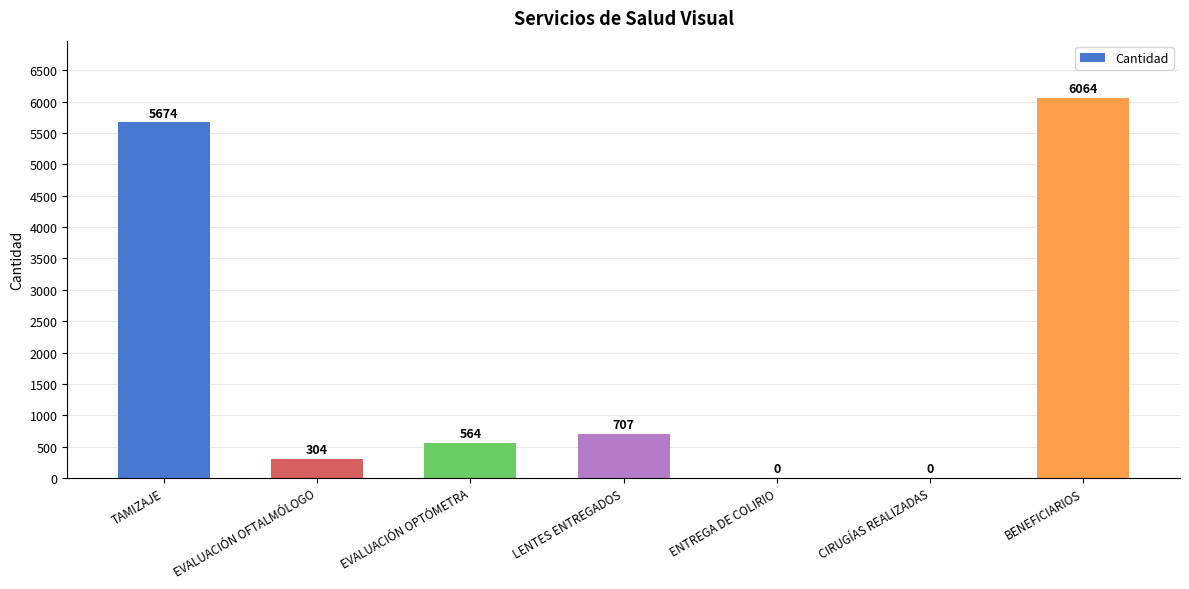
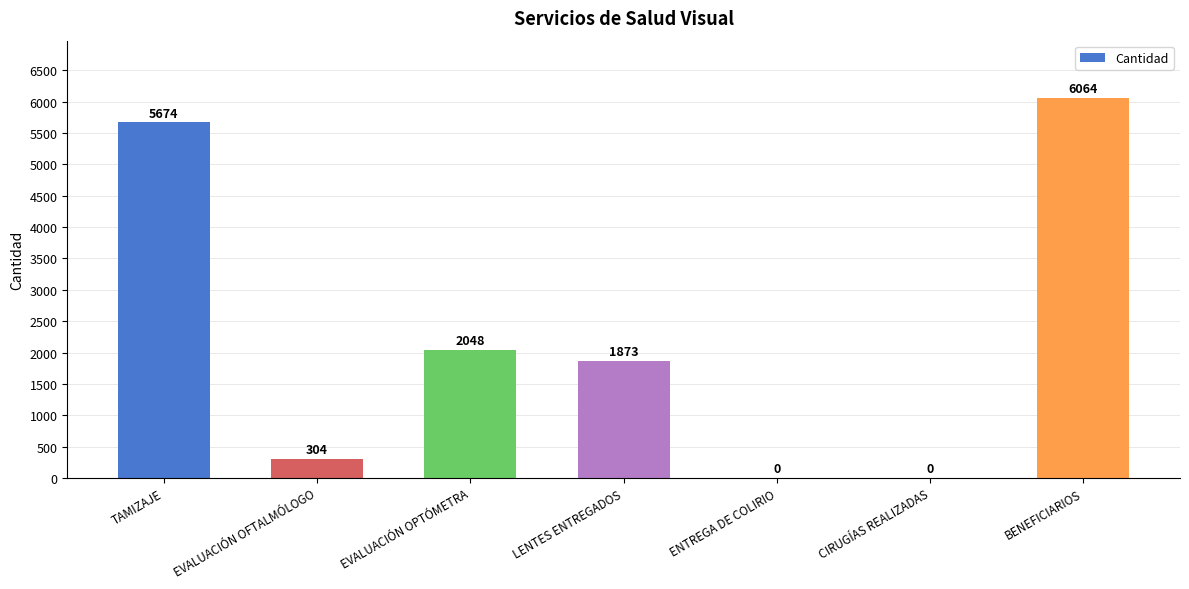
EVALUACIÓN OPTÓMETRA: 564 -> 2048
LENTES ENTREGADOS: 707 -> 1873
